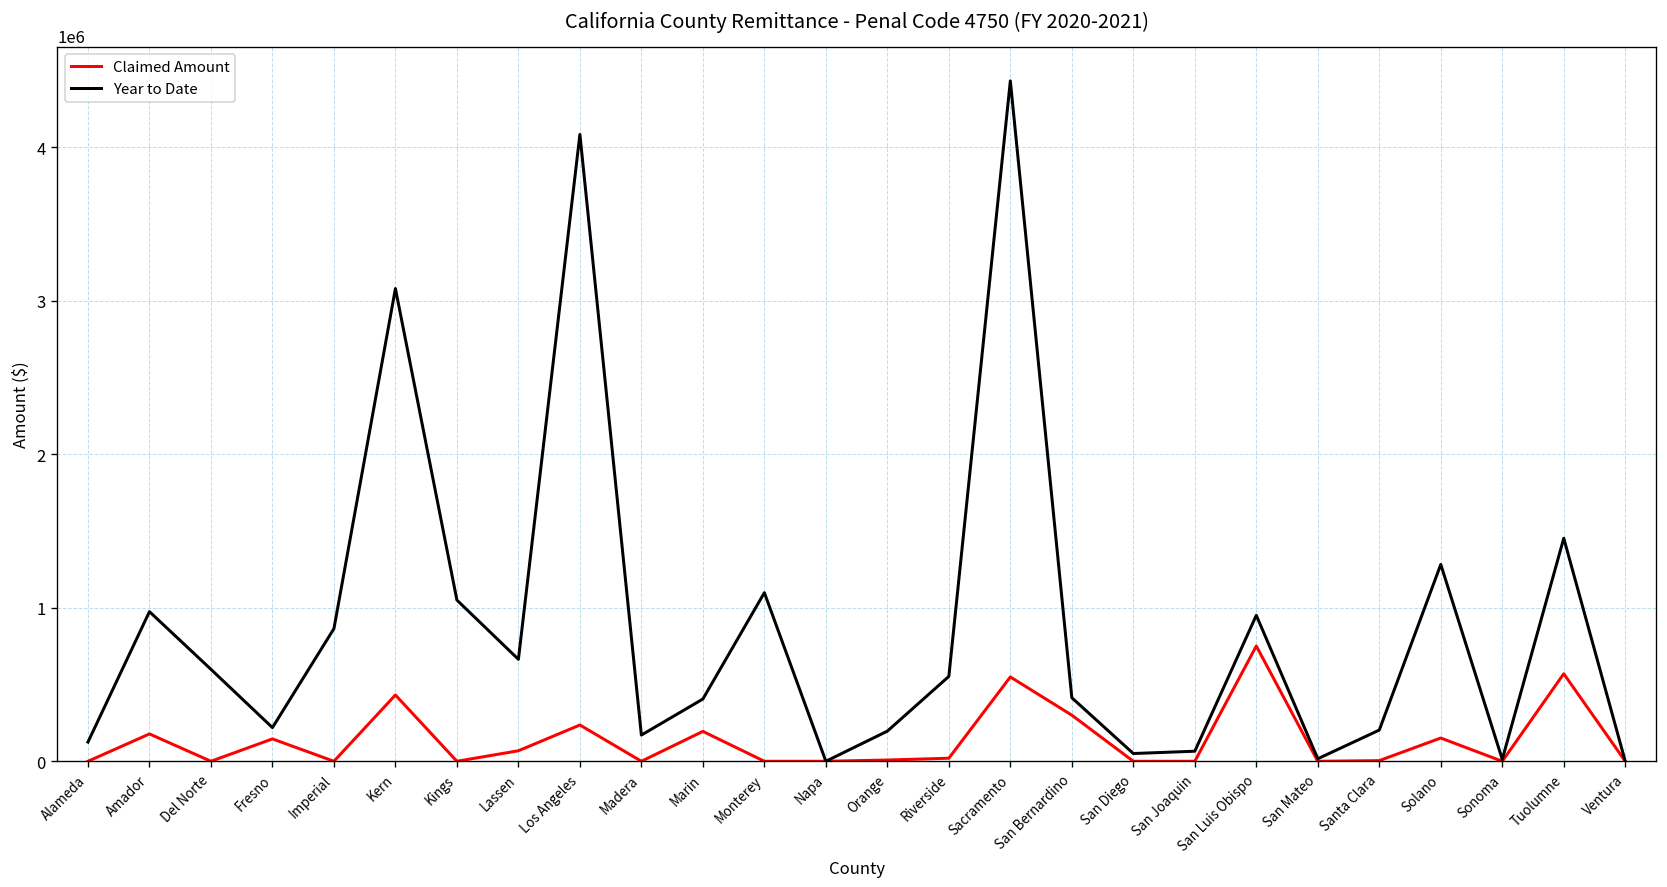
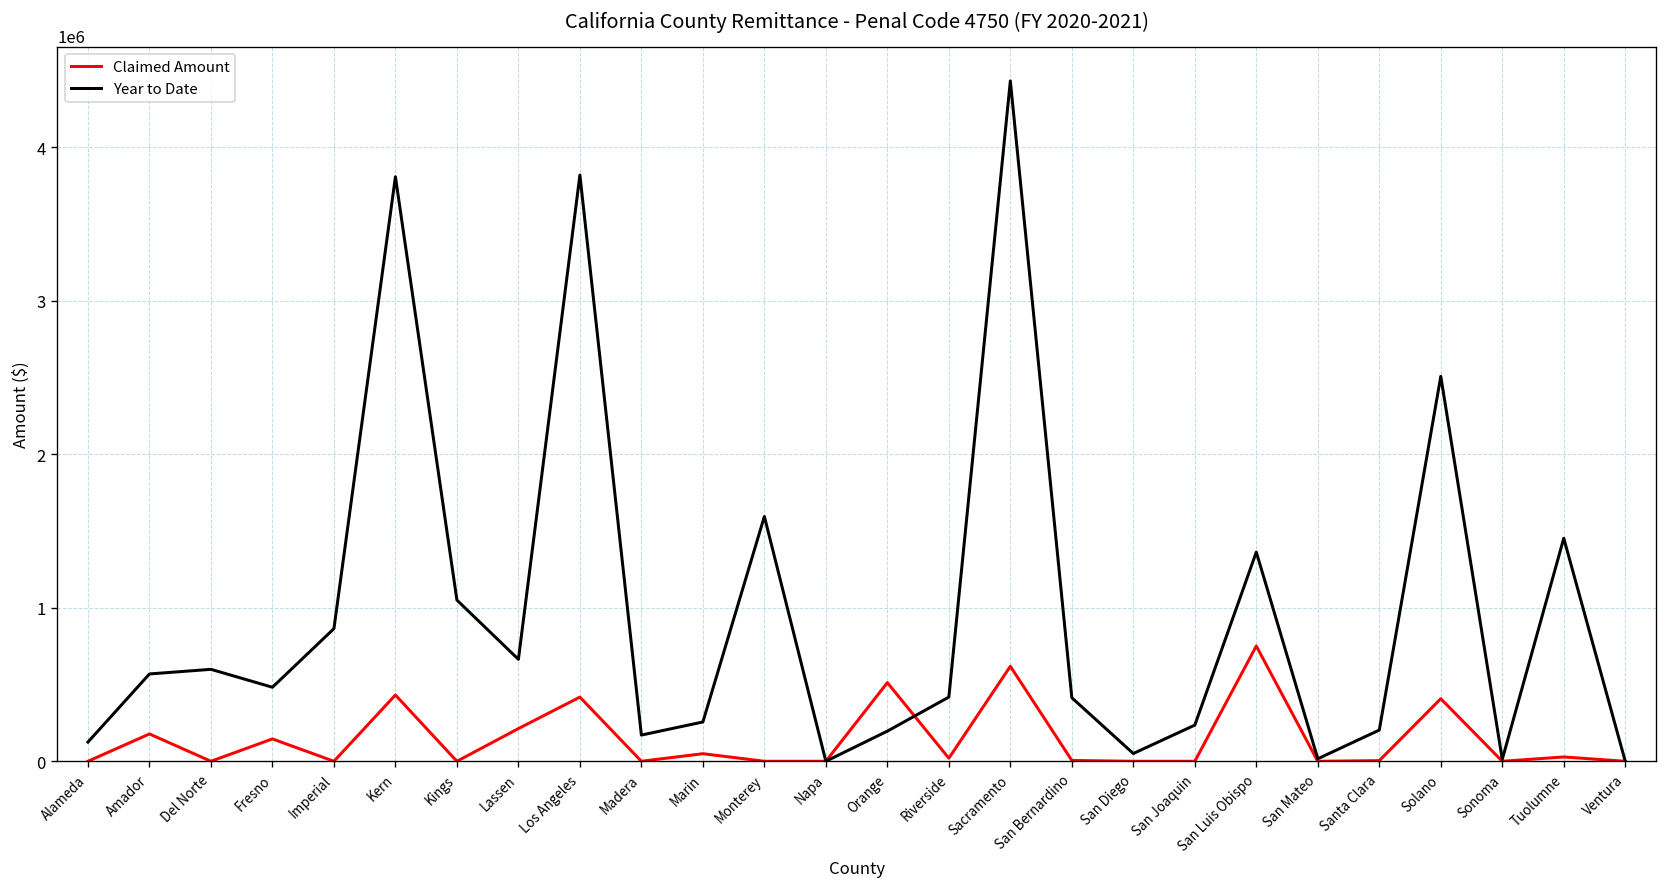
Year to Date, Amador: 970000 -> 570000
Year to Date, Fresno: 220000 -> 480000
Year to Date, Kern: 3080000 -> 3810000
Claimed Amount, Lassen: 70000 -> 210000
Claimed Amount, Los Angeles: 240000 -> 420000
Year to Date, Los Angeles: 4080000 -> 3820000
Claimed Amount, Marin: 190000 -> 50000
Year to Date, Marin: 410000 -> 260000
Year to Date, Monterey: 1100000 -> 1590000
Claimed Amount, Orange: 10000 -> 510000
Year to Date, Riverside: 550000 -> 420000
Claimed Amount, Sacramento: 550000 -> 620000
Claimed Amount, San Bernardino: 300000 -> 10000
Year to Date, San Joaquin: 70000 -> 240000
Year to Date, San Luis Obispo: 950000 -> 1360000
Claimed Amount, Solano: 150000 -> 410000
Year to Date, Solano: 1280000 -> 2510000
Claimed Amount, Tuolumne: 570000 -> 30000
